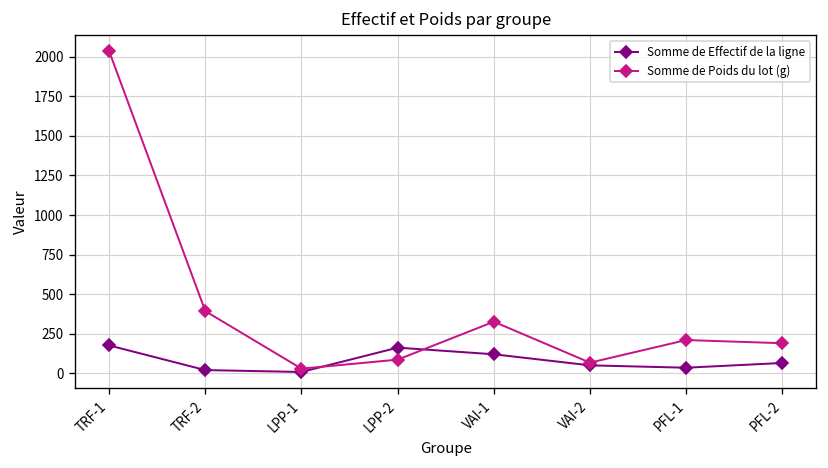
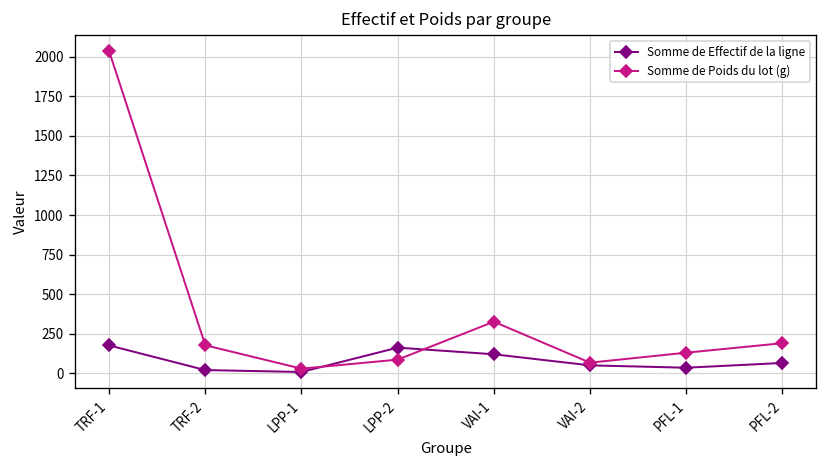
Somme de Poids du lot (g), TRF-2: 390 -> 180
Somme de Poids du lot (g), PFL-1: 210 -> 130
